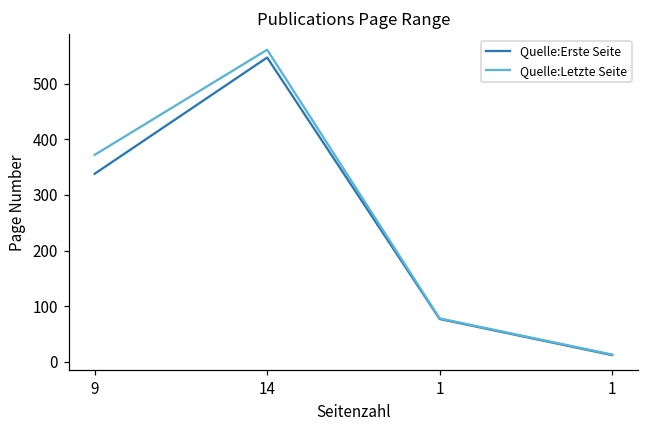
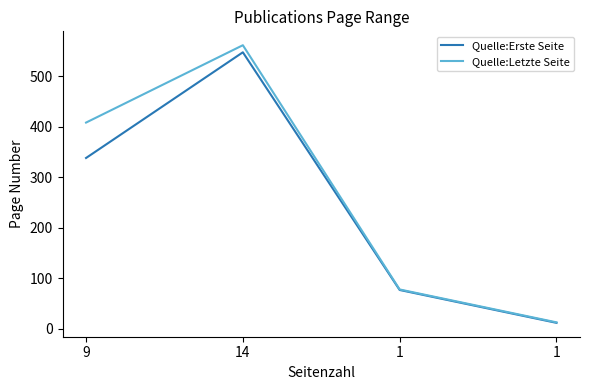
Quelle:Letzte Seite, 9: 370 -> 410
